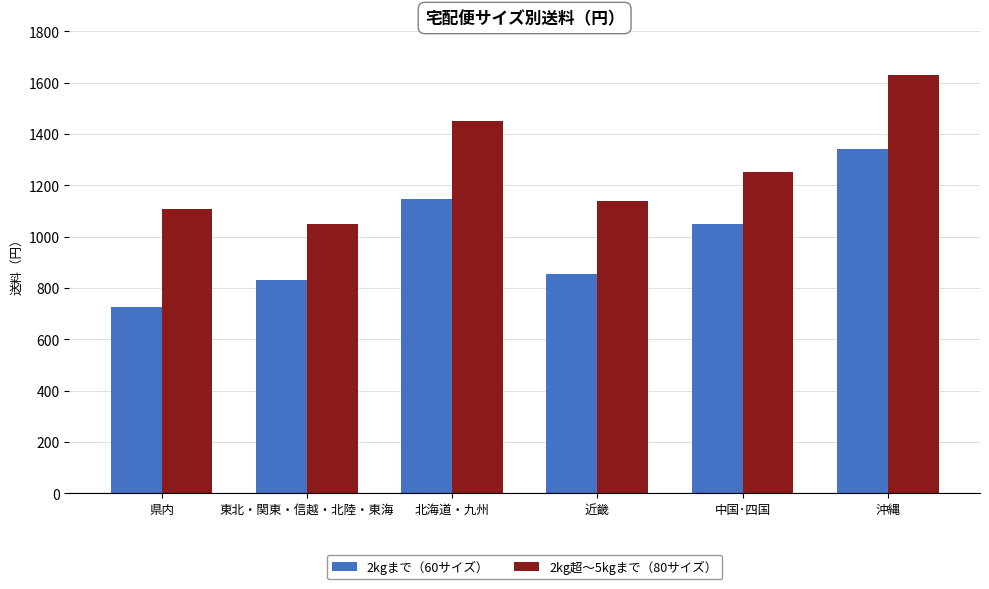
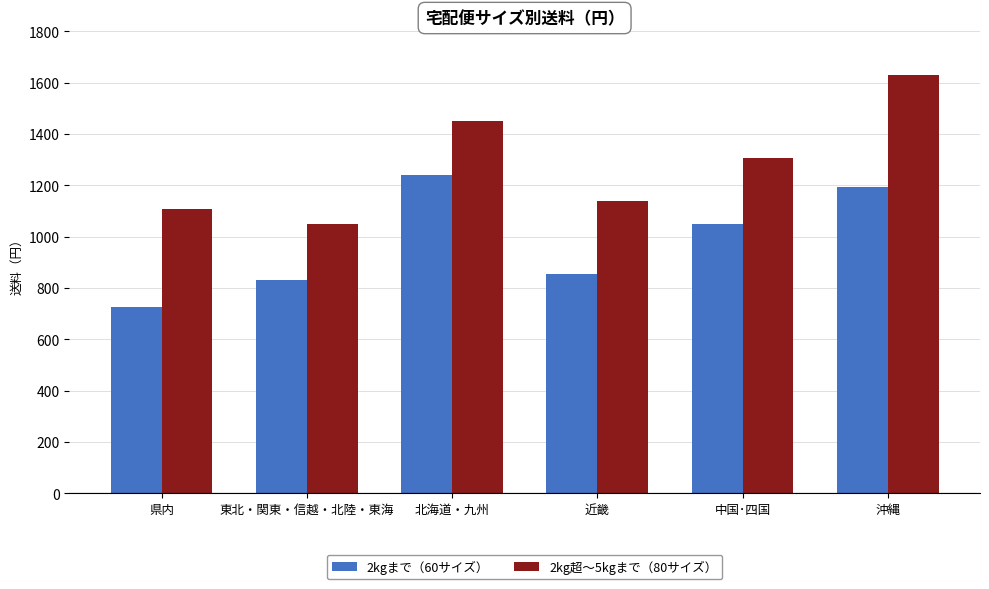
2kgまで（60サイズ）, 北海道・九州: 1150 -> 1240
2kg超～5kgまで（80サイズ）, 中国･四国: 1250 -> 1310
2kgまで（60サイズ）, 沖縄: 1340 -> 1190
